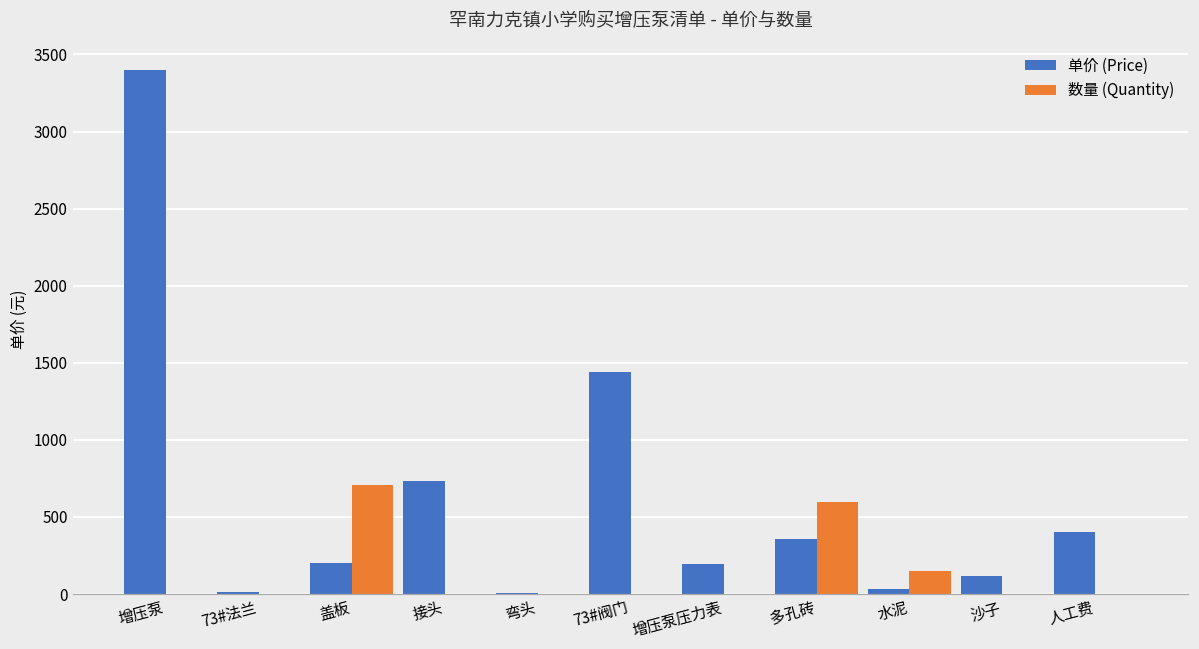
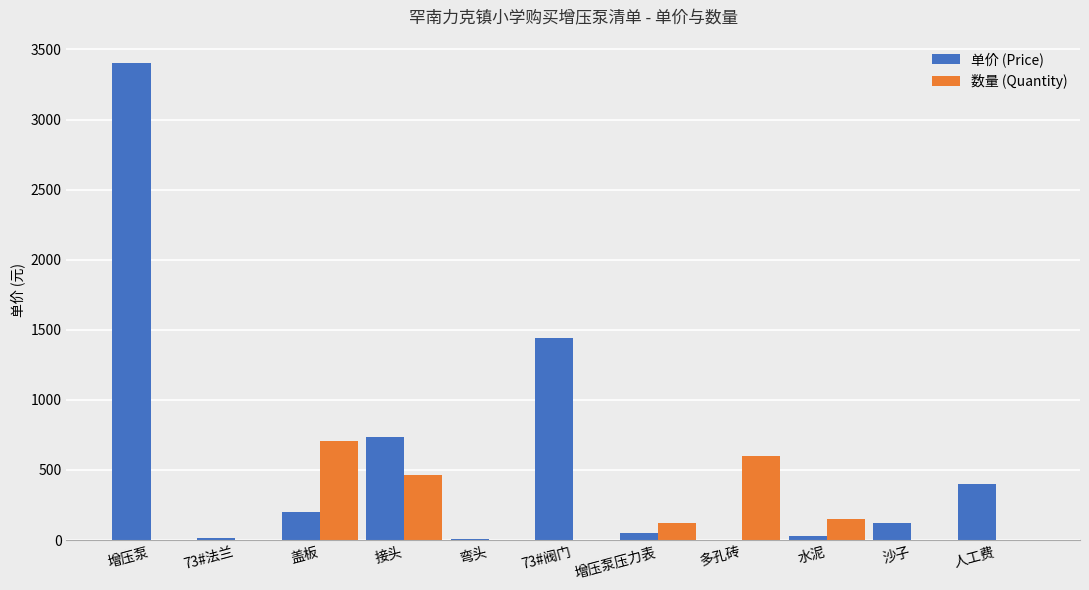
数量 (Quantity), 接头: 0 -> 470
单价 (Price), 增压泵压力表: 200 -> 50
数量 (Quantity), 增压泵压力表: 0 -> 130
单价 (Price), 多孔砖: 360 -> 0
